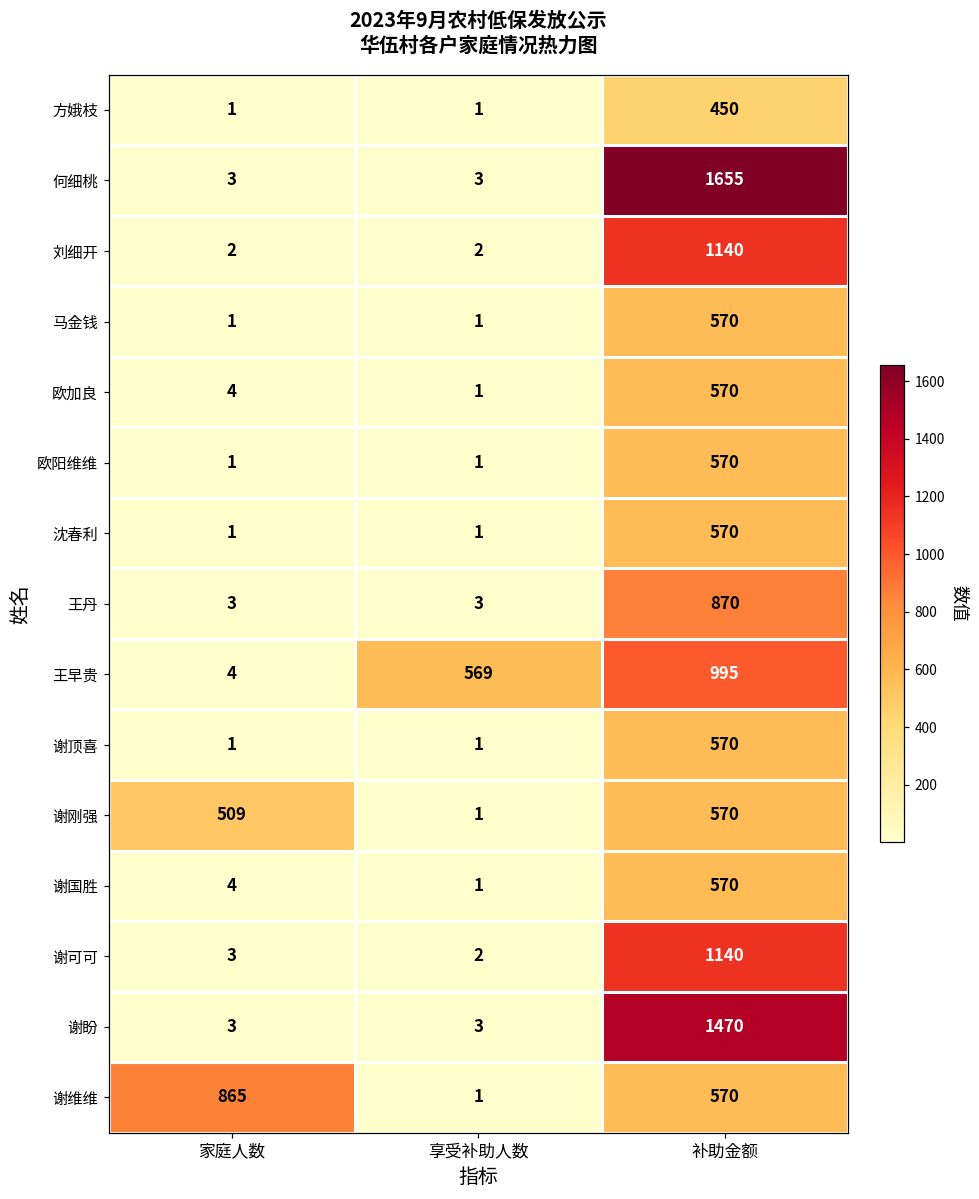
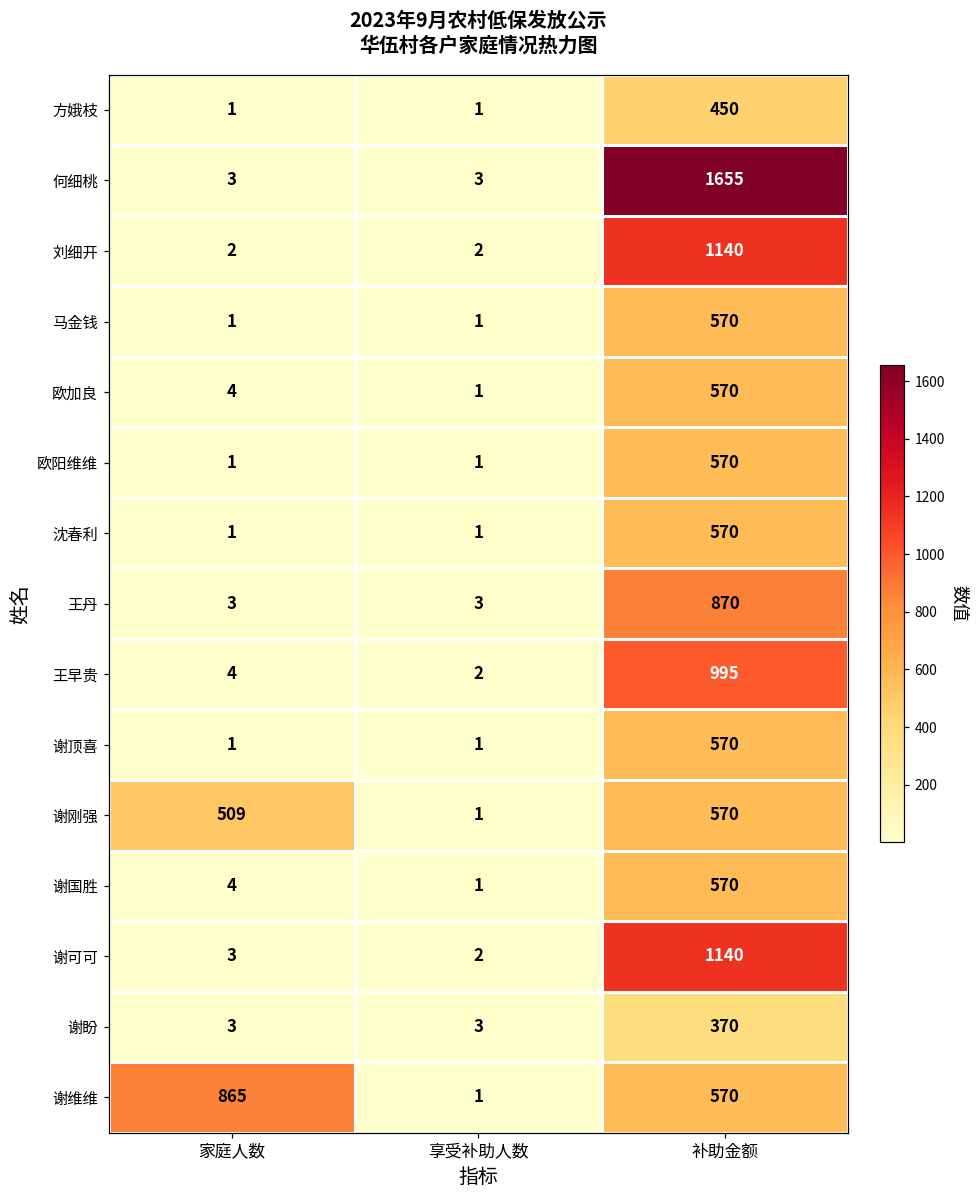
王早贵, 享受补助人数: 569 -> 2
谢盼, 补助金额: 1470 -> 370
